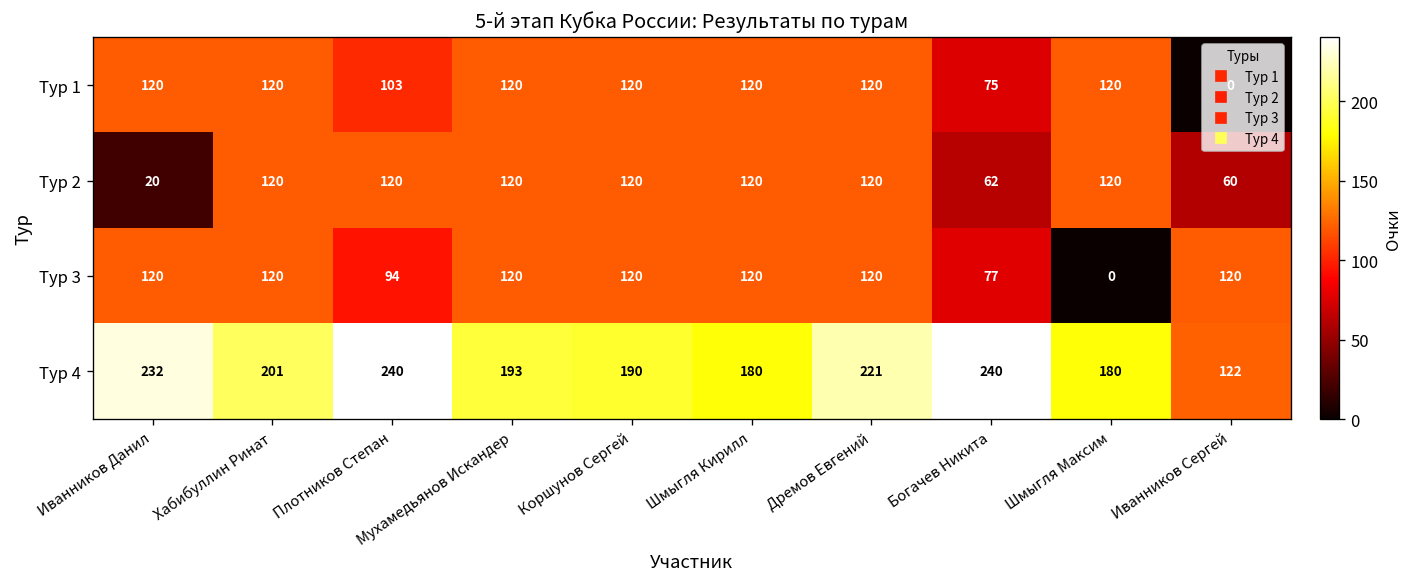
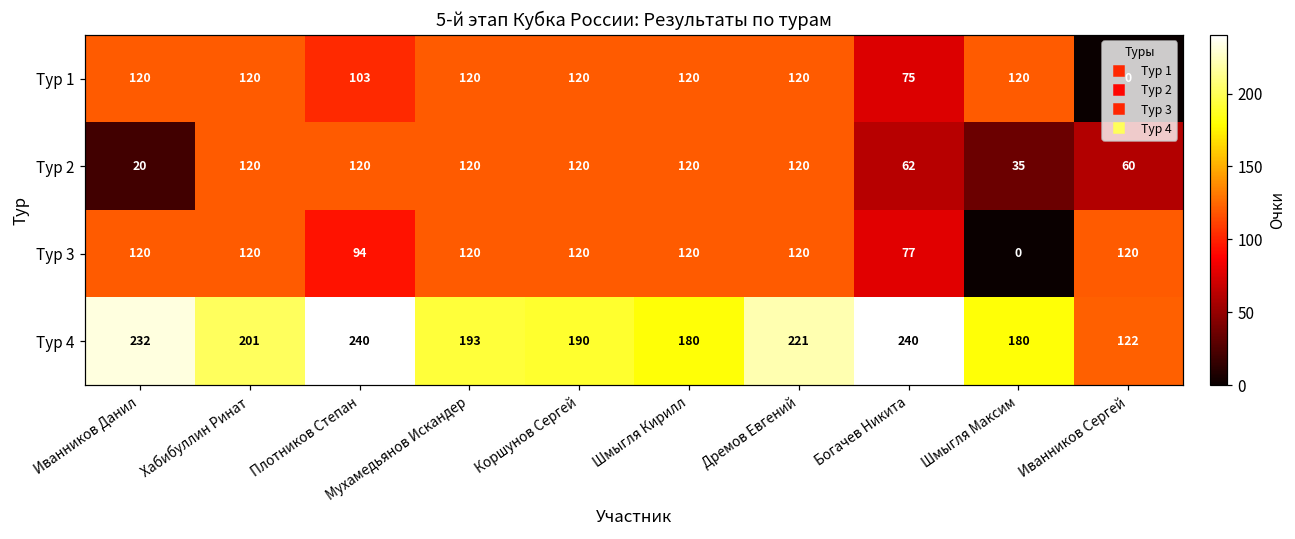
Тур 2, Шмыгля Максим: 120 -> 35
